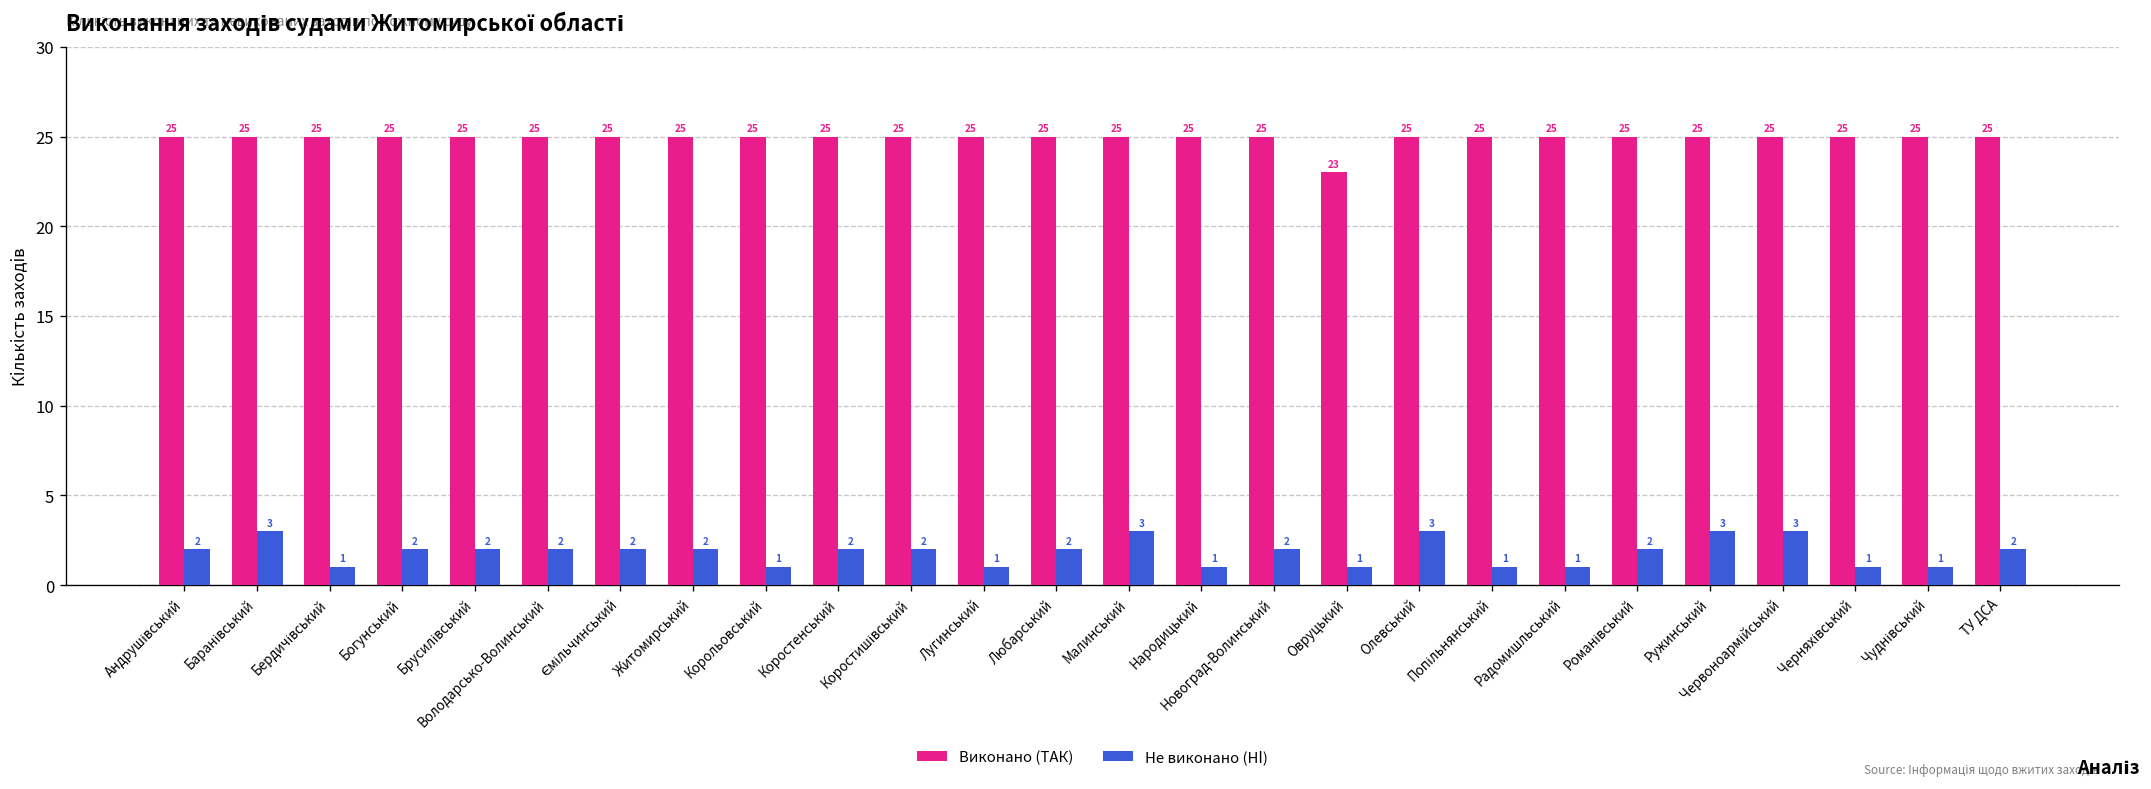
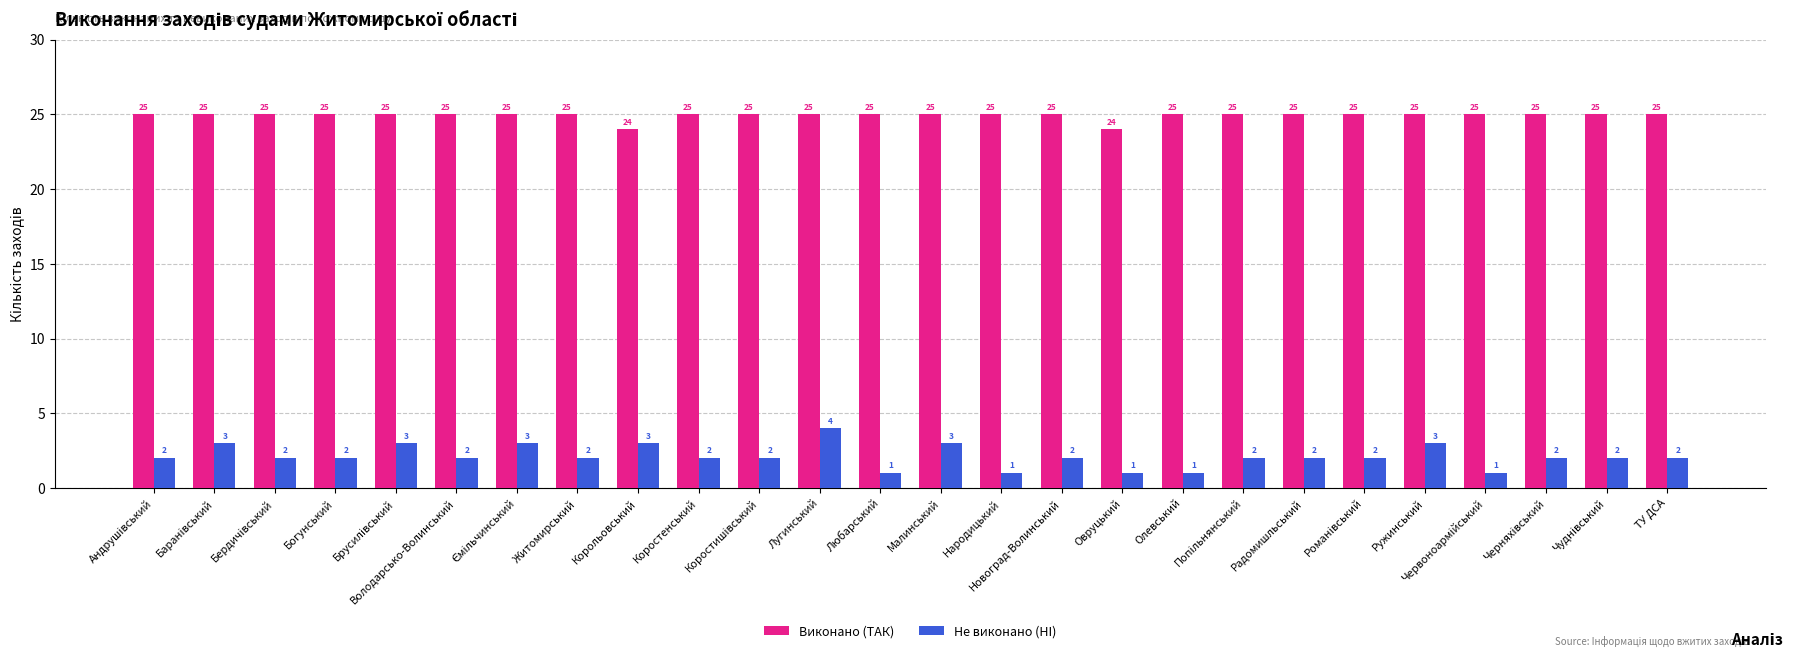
Не виконано (НІ), Бердичівський: 1 -> 2
Не виконано (НІ), Брусилівський: 2 -> 3
Не виконано (НІ), Ємільчинський: 2 -> 3
Виконано (ТАК), Корольовський: 25 -> 24
Не виконано (НІ), Корольовський: 1 -> 3
Не виконано (НІ), Лугинський: 1 -> 4
Не виконано (НІ), Любарський: 2 -> 1
Виконано (ТАК), Овруцький: 23 -> 24
Не виконано (НІ), Олевський: 3 -> 1
Не виконано (НІ), Попільнянський: 1 -> 2
Не виконано (НІ), Радомишльський: 1 -> 2
Не виконано (НІ), Червоноармійський: 3 -> 1
Не виконано (НІ), Черняхівський: 1 -> 2
Не виконано (НІ), Чуднівський: 1 -> 2
